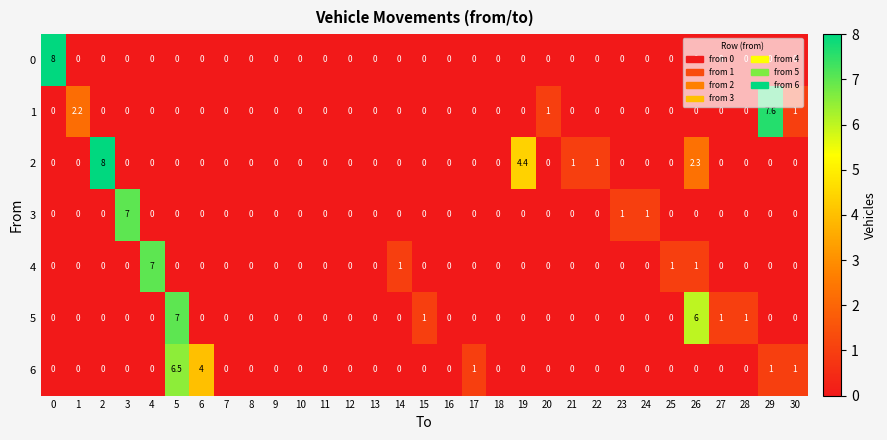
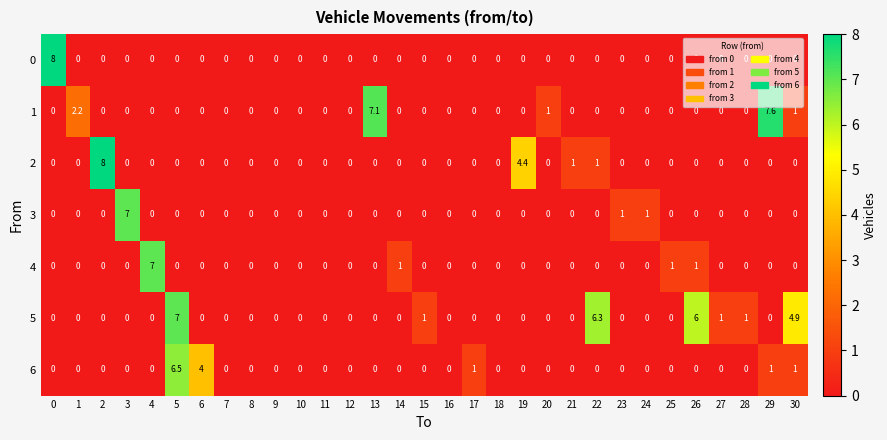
1, 13: 0 -> 7.1
2, 26: 2.3 -> 0
5, 22: 0 -> 6.3
5, 30: 0 -> 4.9
